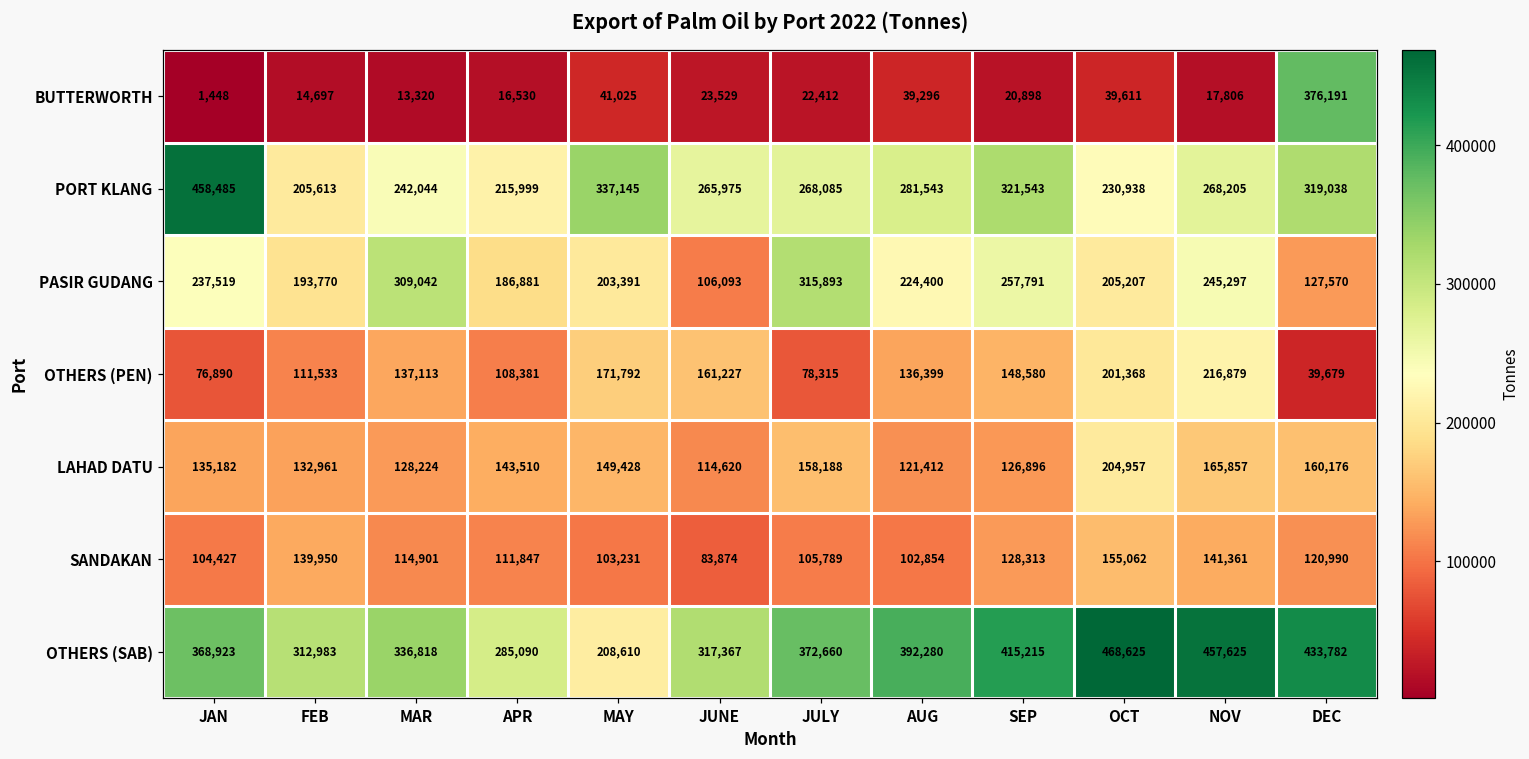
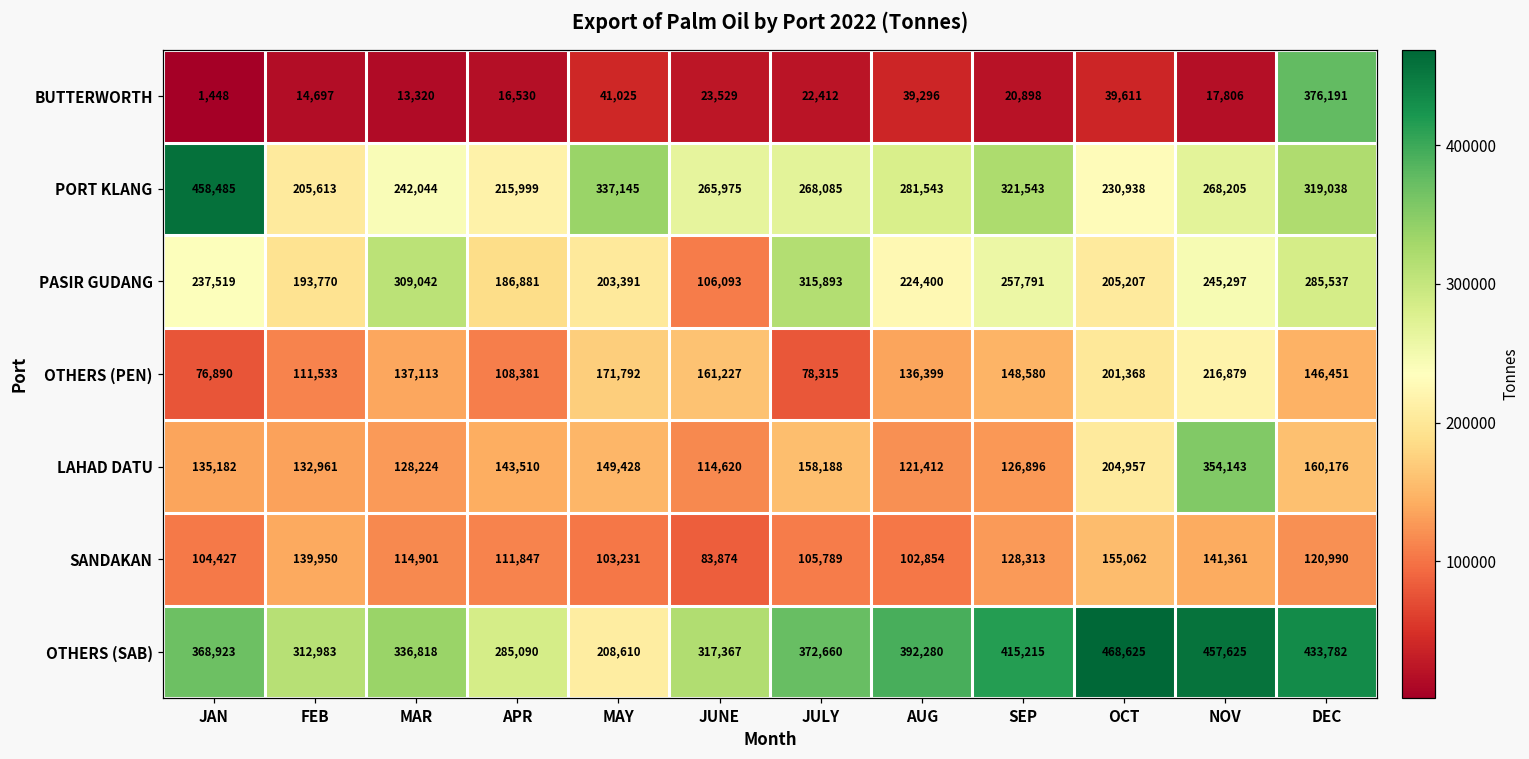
PASIR GUDANG, DEC: 127,570 -> 285,537
OTHERS (PEN), DEC: 39,679 -> 146,451
LAHAD DATU, NOV: 165,857 -> 354,143
